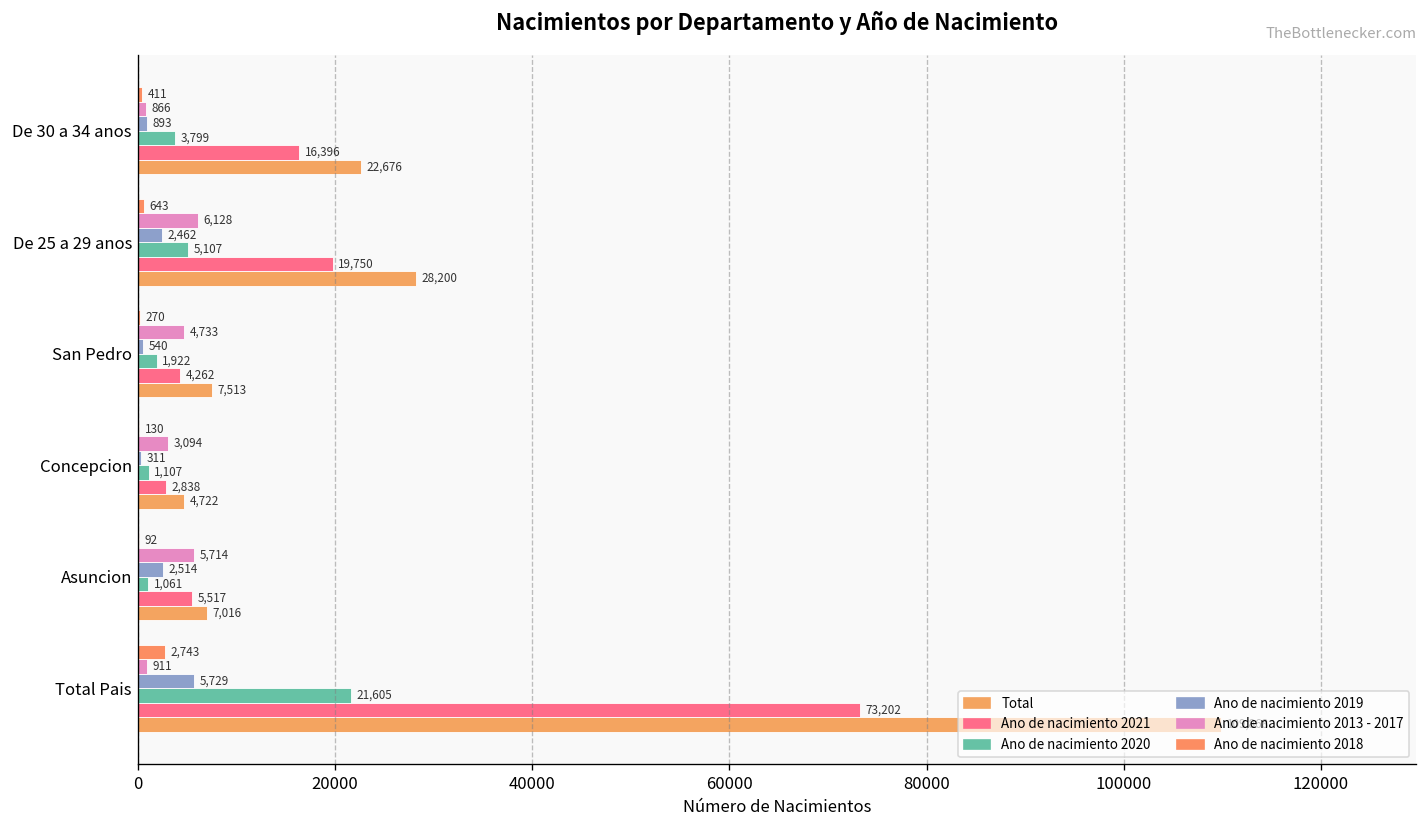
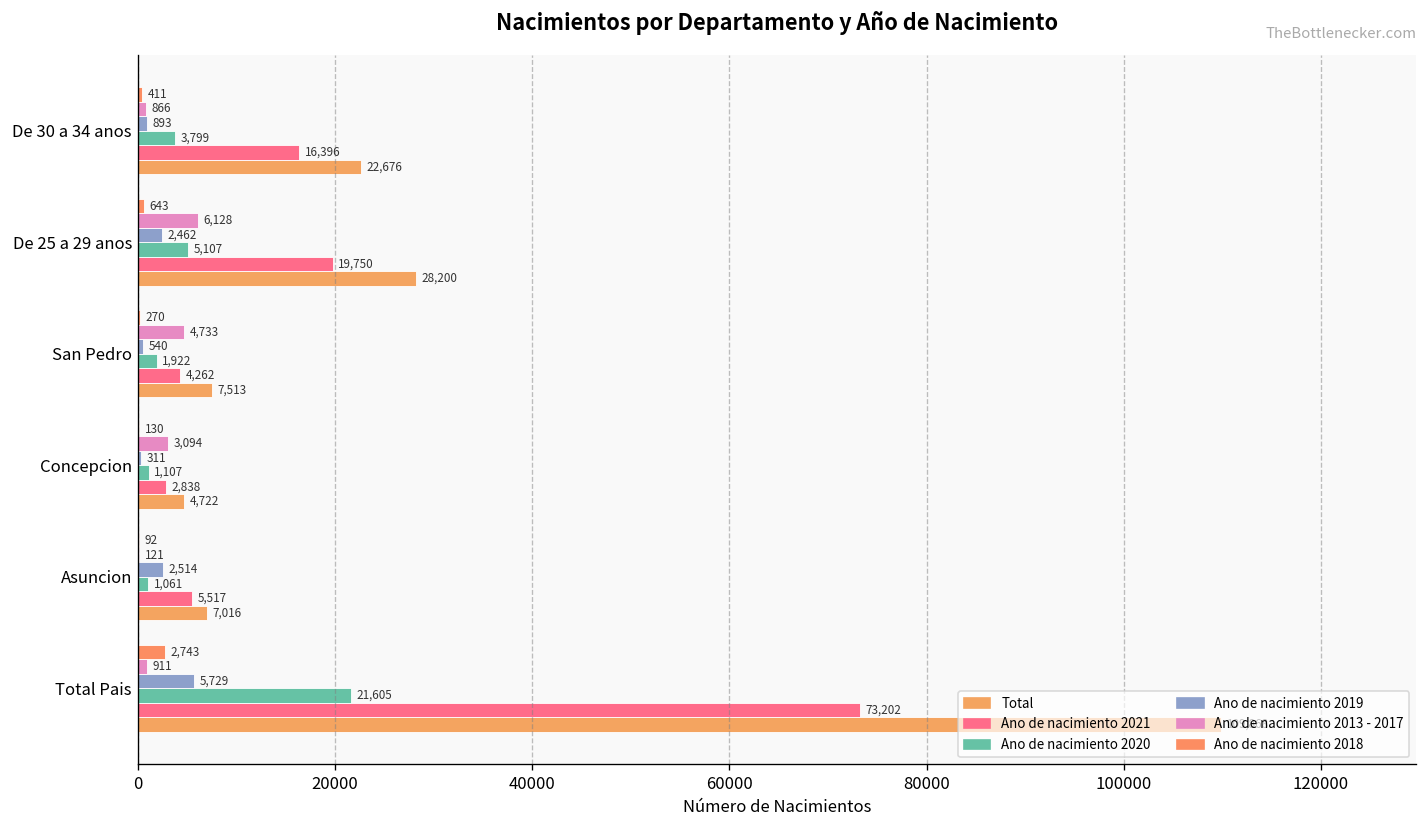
Ano de nacimiento 2013 - 2017, Asuncion: 5,714 -> 121
